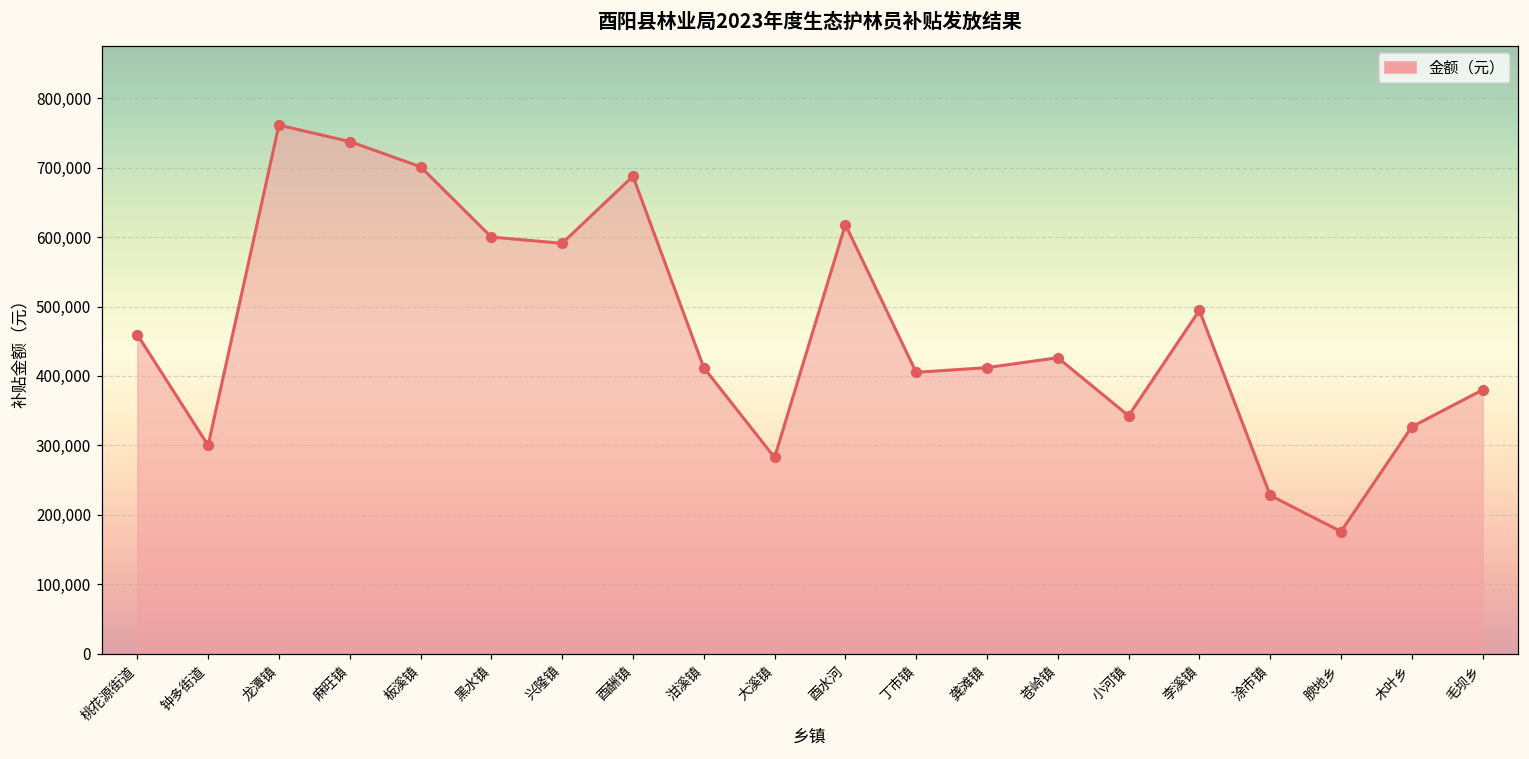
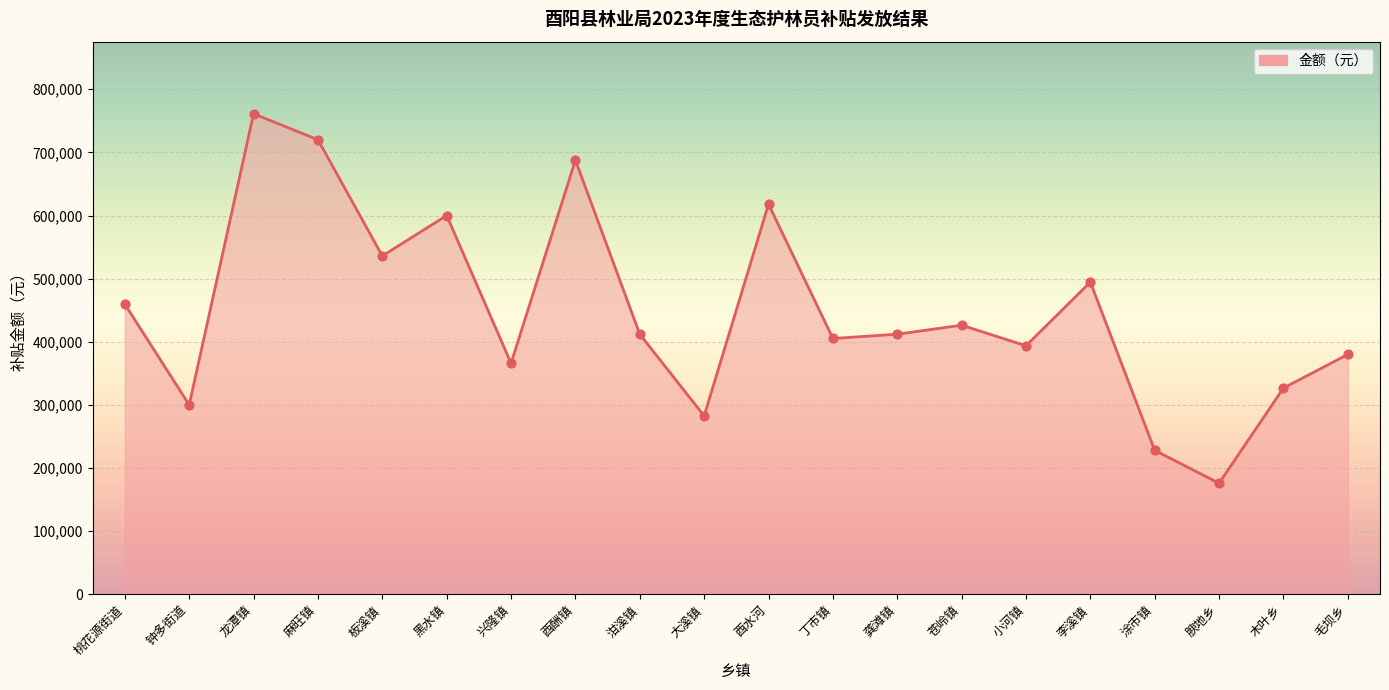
麻旺镇: 740,000 -> 720,000
板溪镇: 700,000 -> 540,000
兴隆镇: 590,000 -> 370,000
小河镇: 340,000 -> 390,000
